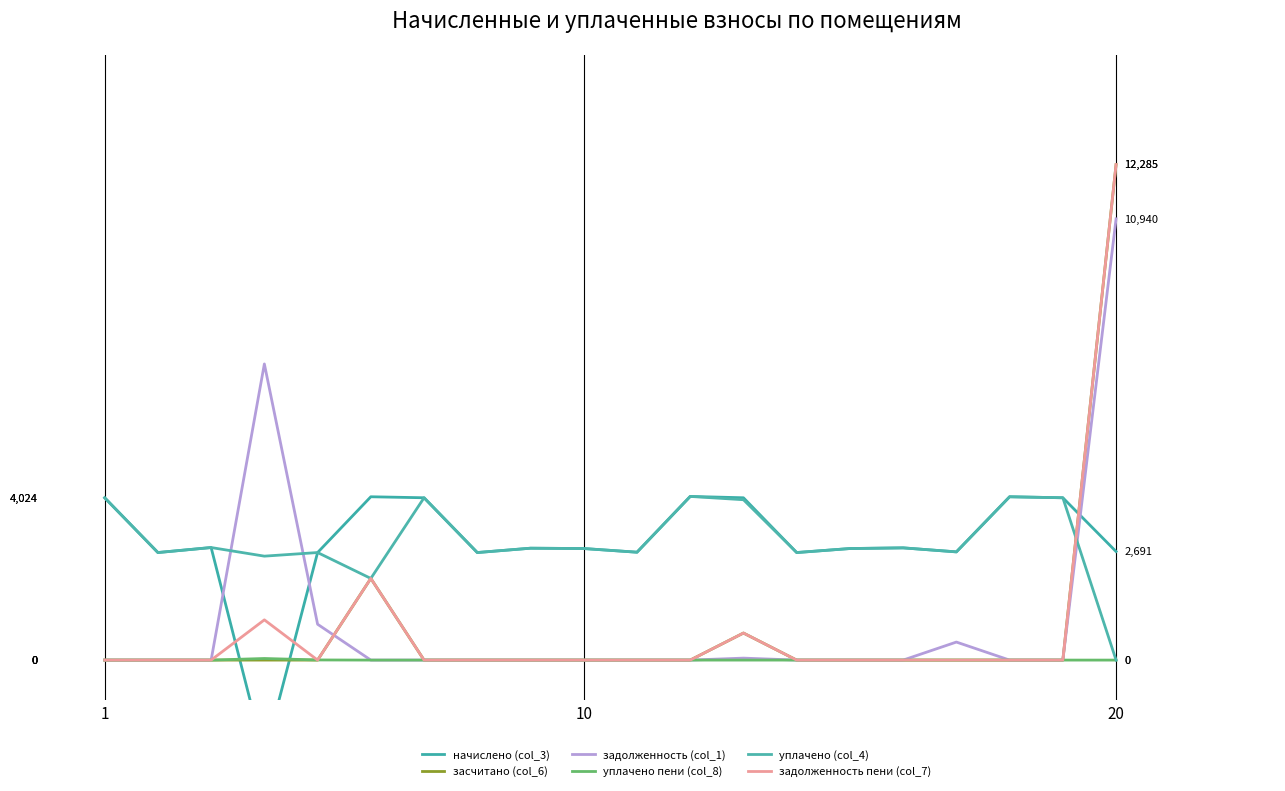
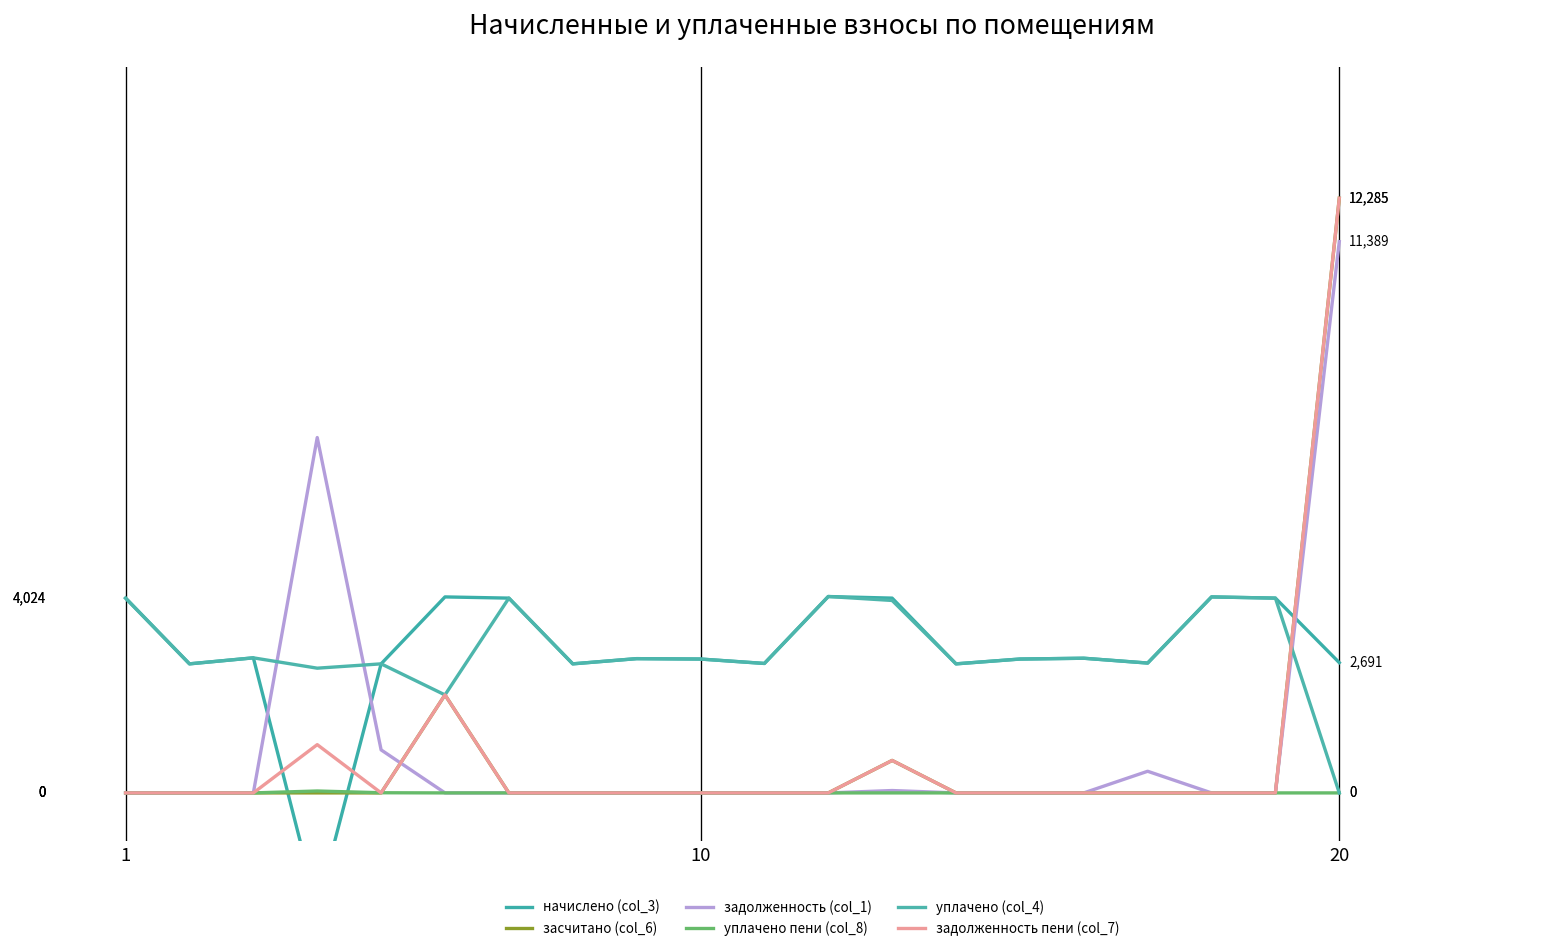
задолженность (col_1), 20: 10,940 -> 11,389
